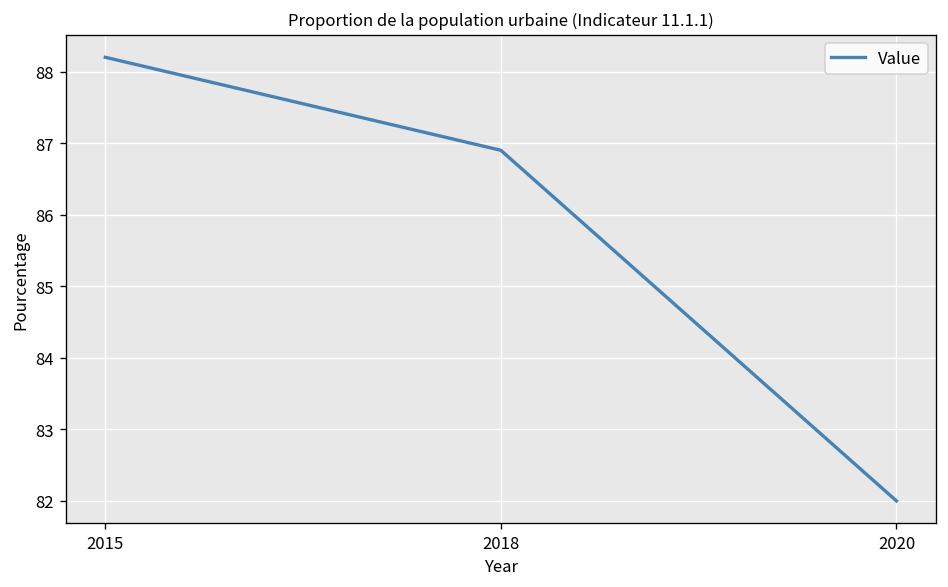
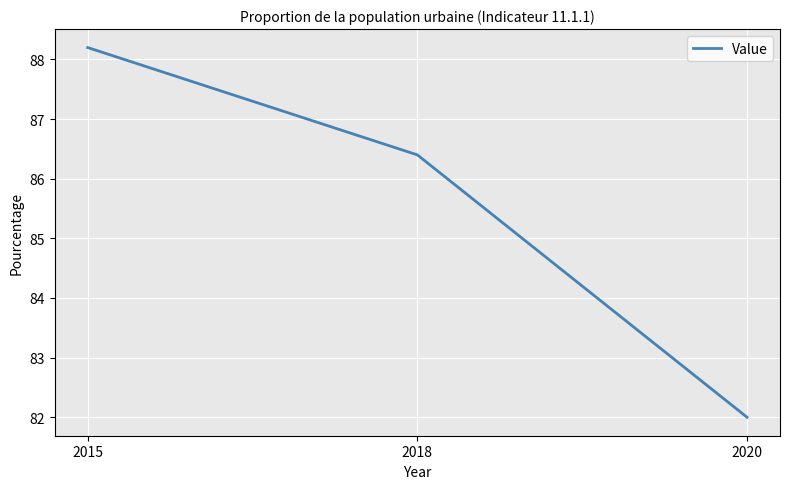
2018: 86.9 -> 86.4
